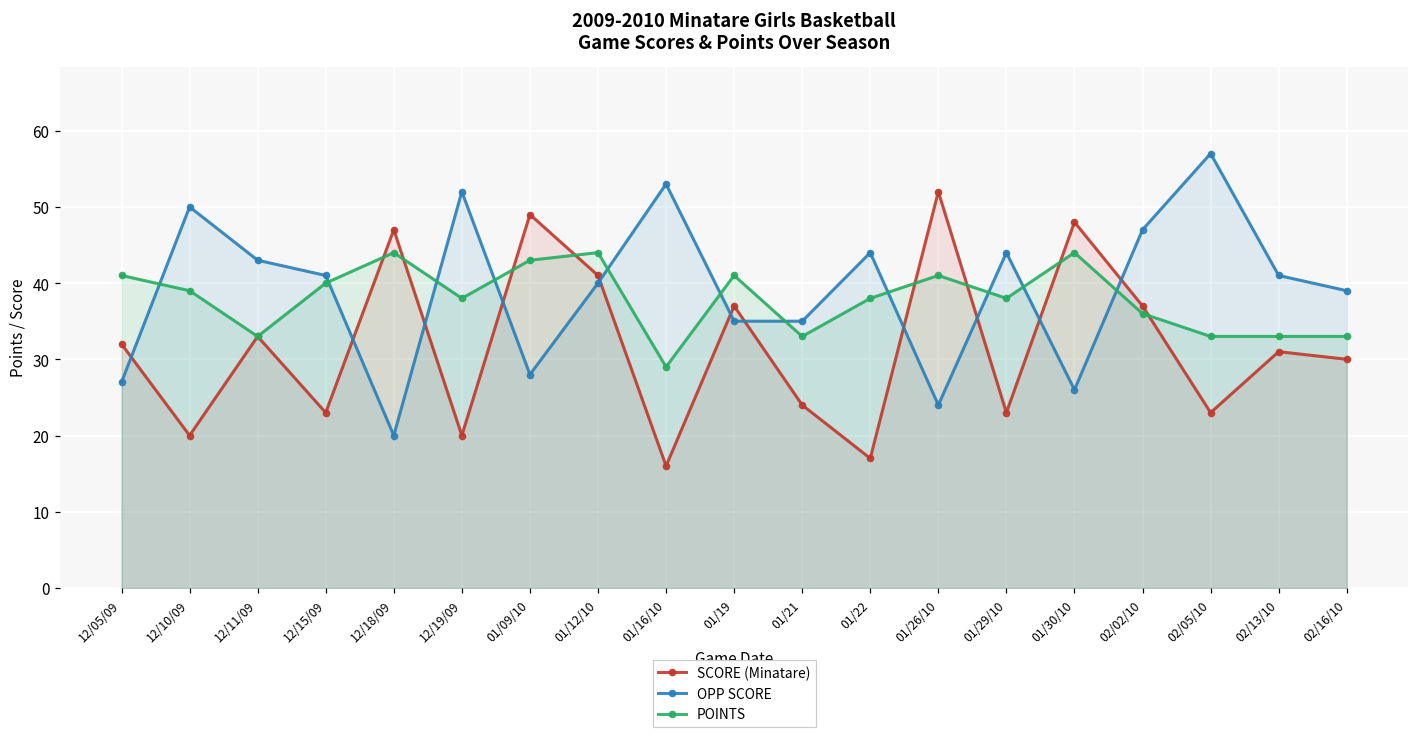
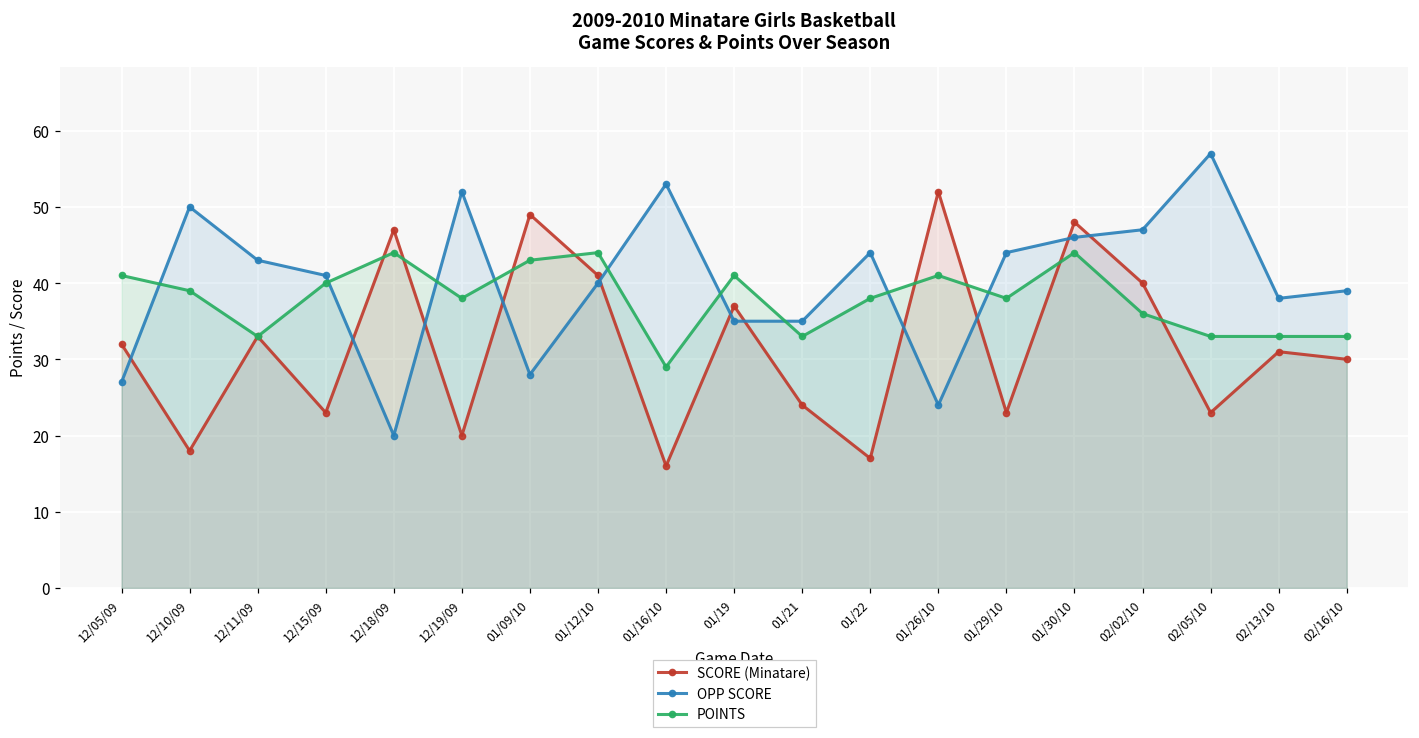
SCORE (Minatare), 12/10/09: 20 -> 18
OPP SCORE, 01/30/10: 26 -> 46
SCORE (Minatare), 02/02/10: 37 -> 40
OPP SCORE, 02/13/10: 41 -> 38
